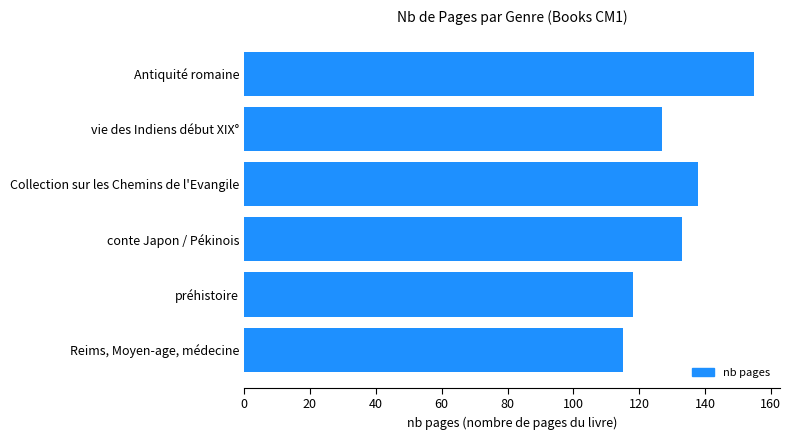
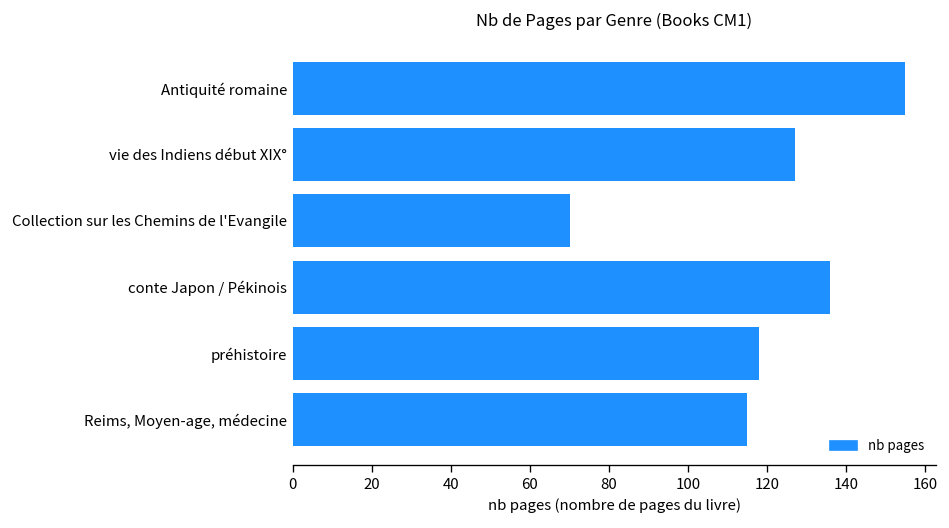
Collection sur les Chemins de l'Evangile: 138 -> 70
conte Japon / Pékinois: 133 -> 136
